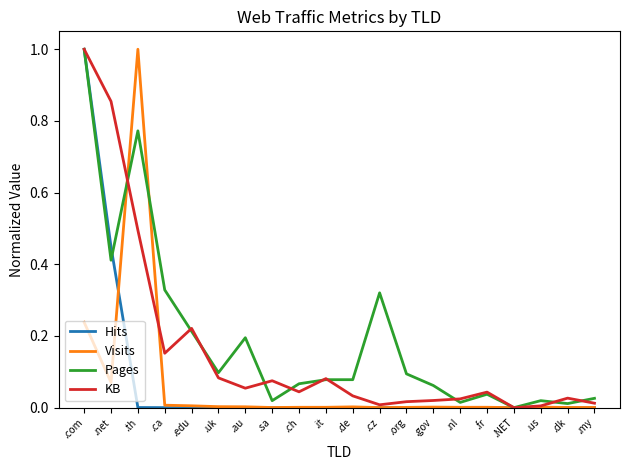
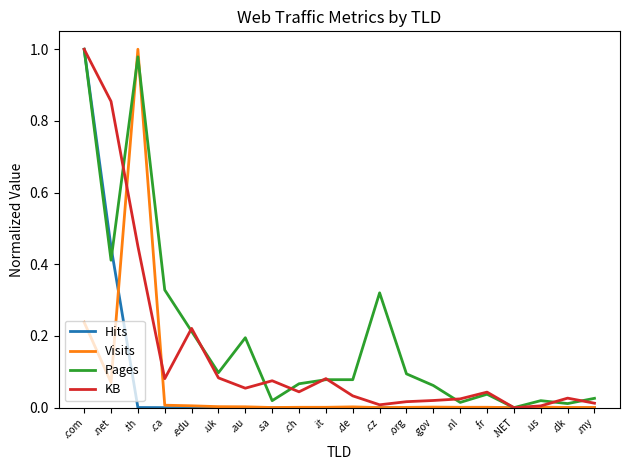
Pages, .th: 0.77 -> 0.98
KB, .th: 0.50 -> 0.45
KB, .ca: 0.15 -> 0.08
